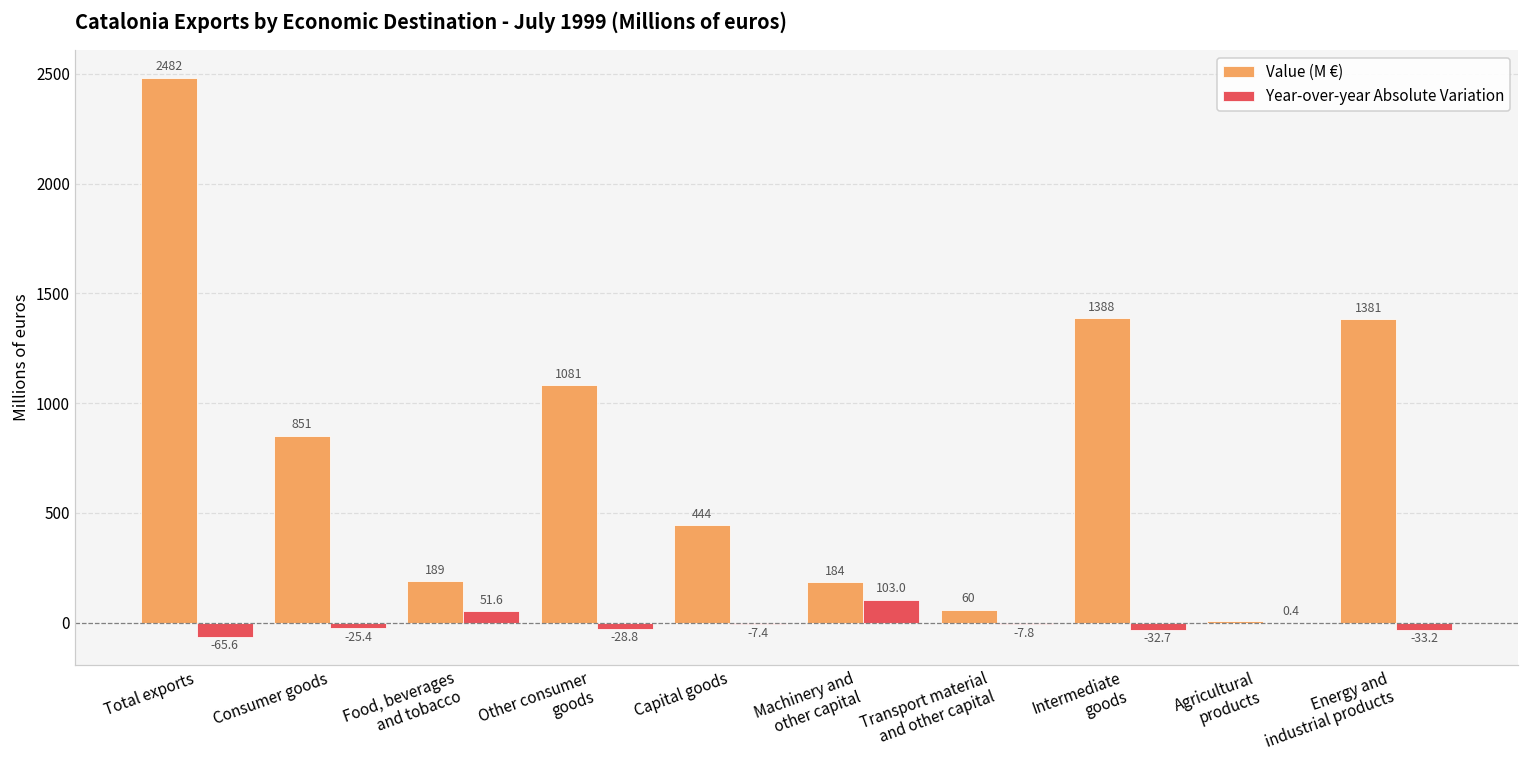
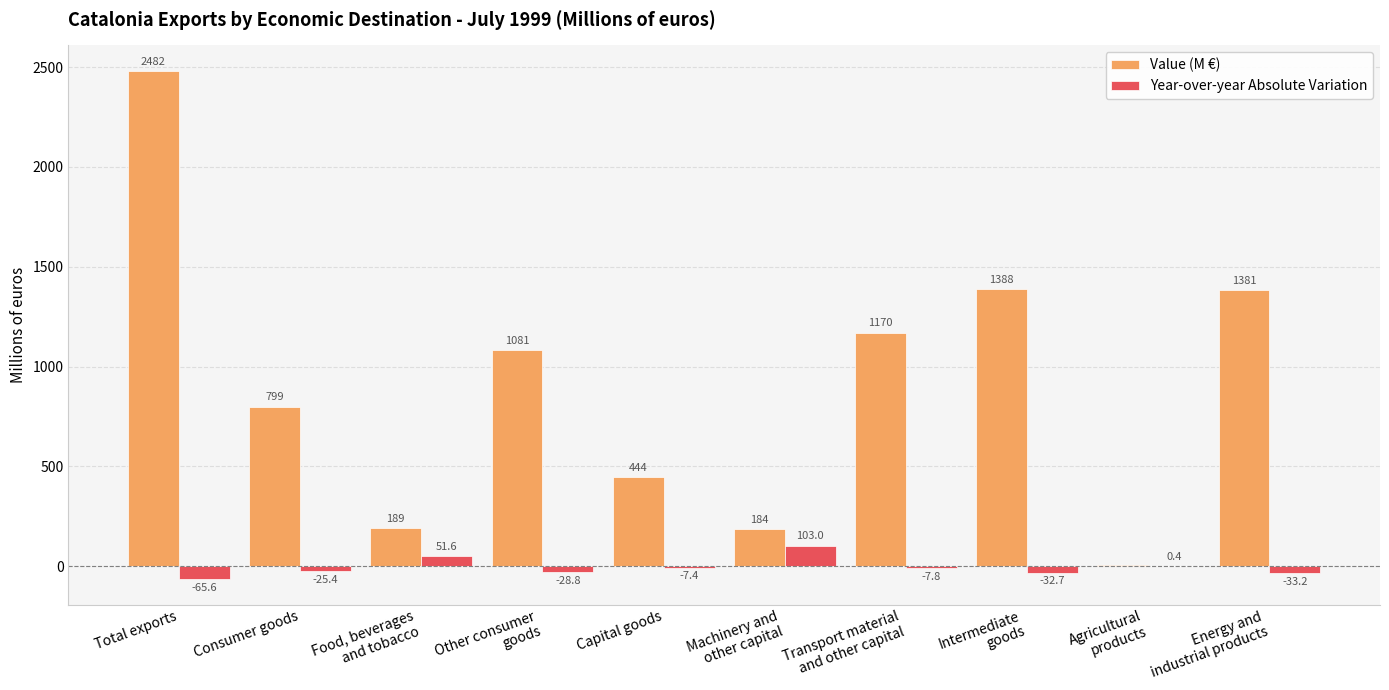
Value (M €), Consumer goods: 851 -> 799
Value (M €), Transport material and other capital: 60 -> 1170
